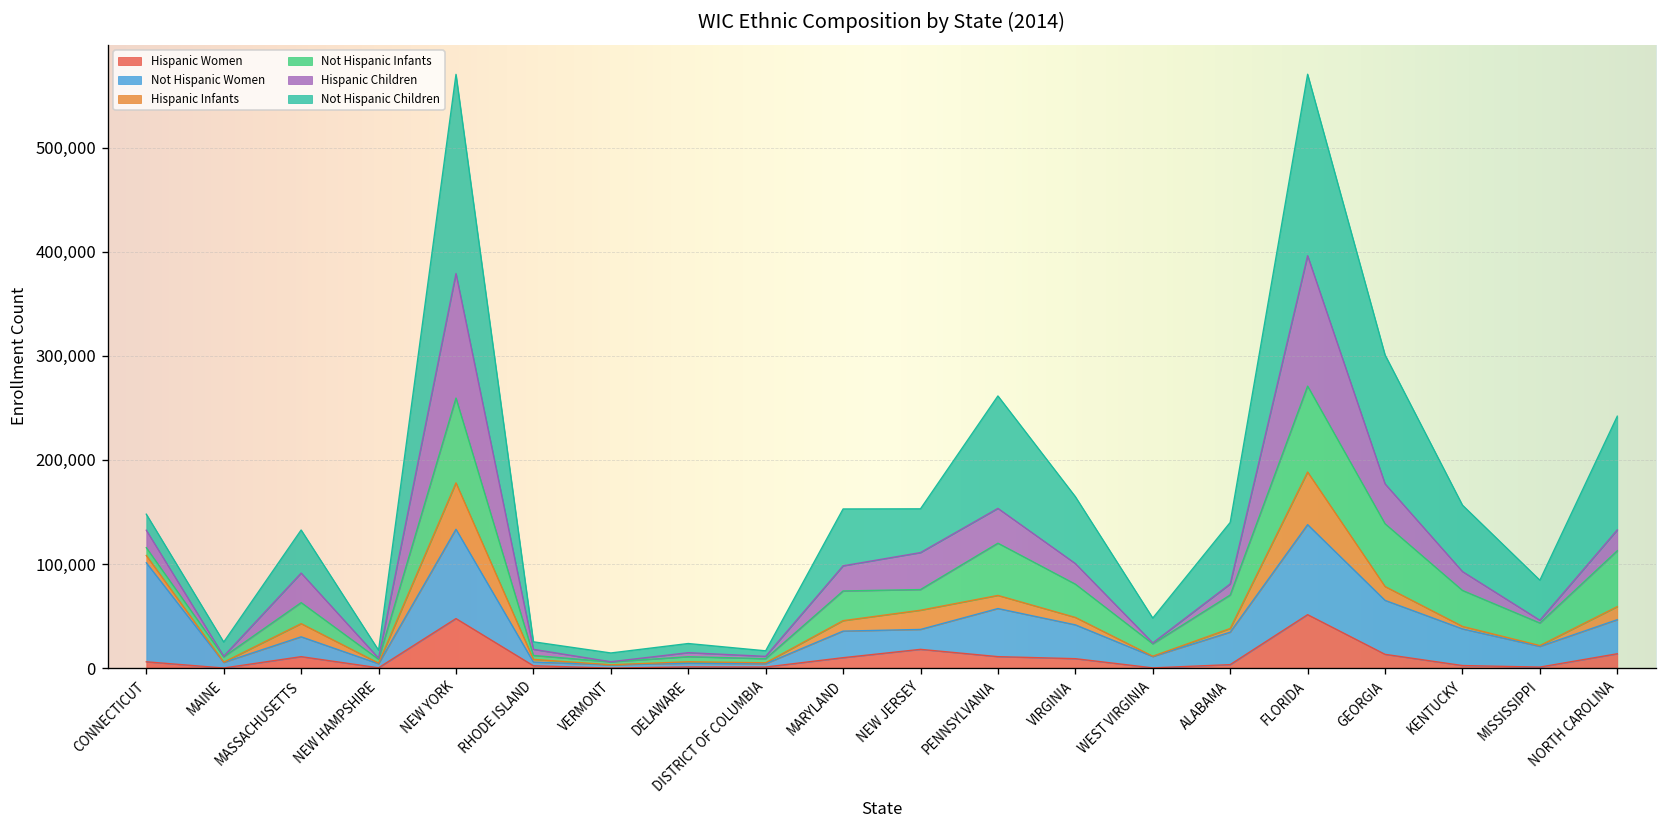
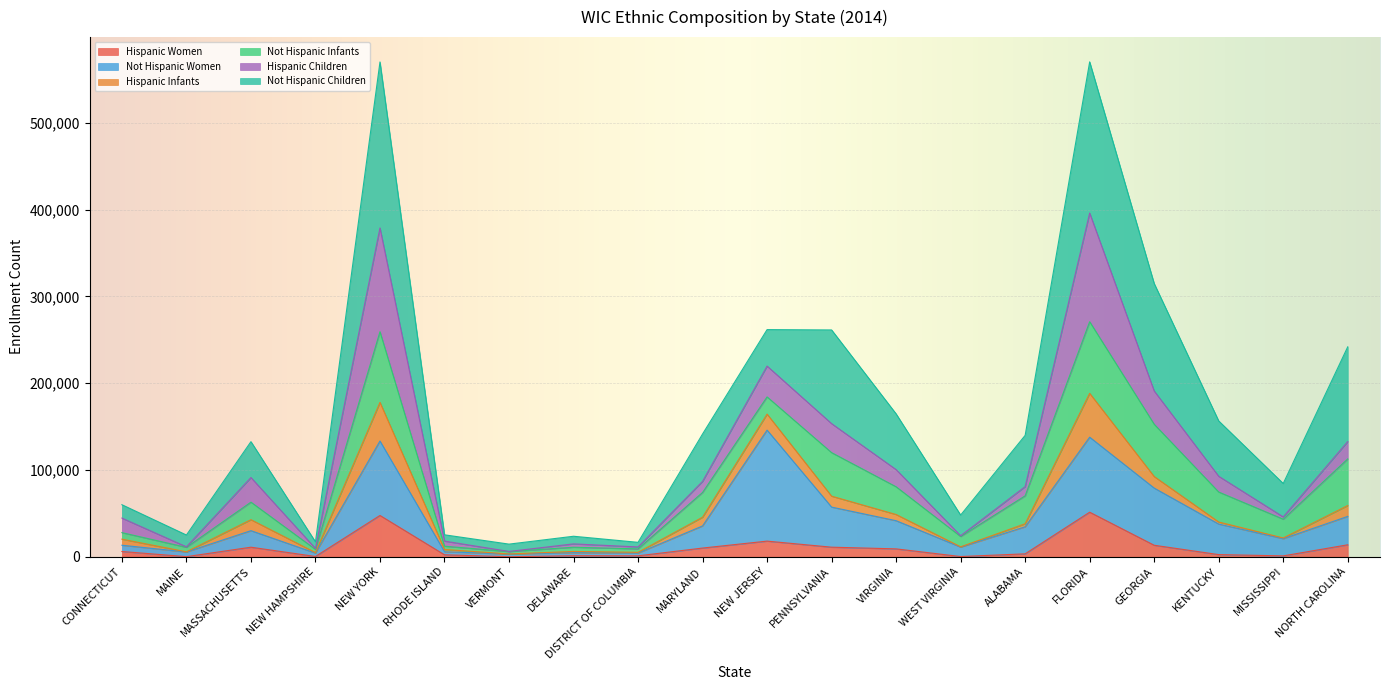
Not Hispanic Women, CONNECTICUT: 100,000 -> 10,000
Hispanic Children, MARYLAND: 20,000 -> 10,000
Not Hispanic Women, NEW JERSEY: 20,000 -> 130,000
Not Hispanic Women, GEORGIA: 50,000 -> 70,000
